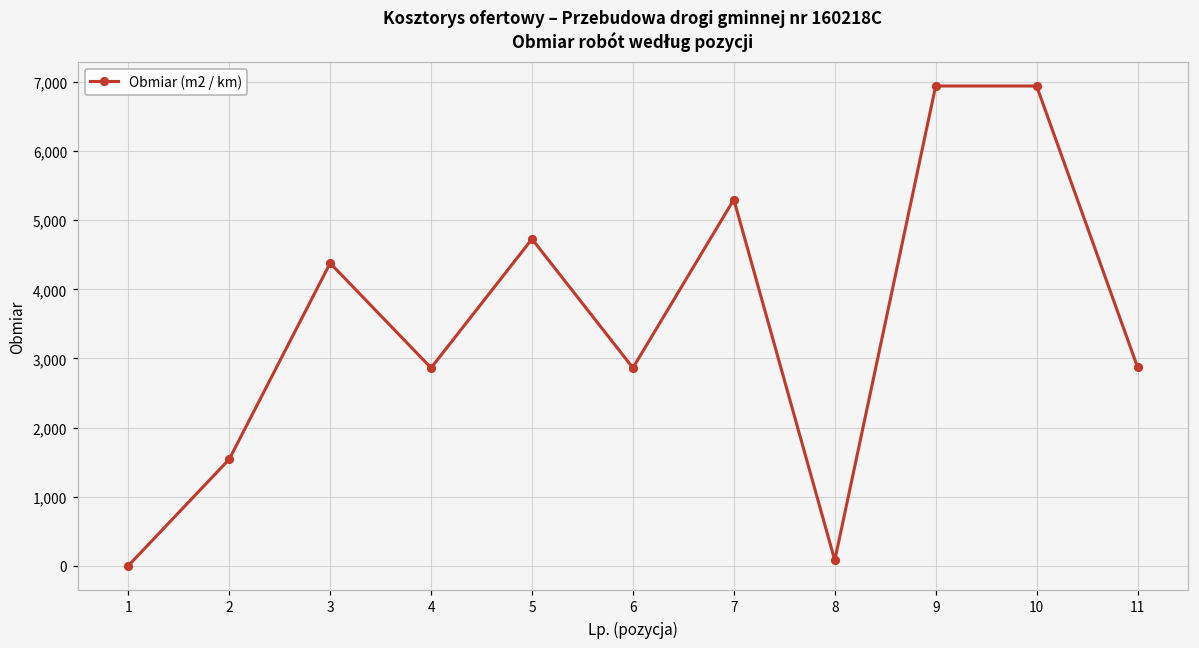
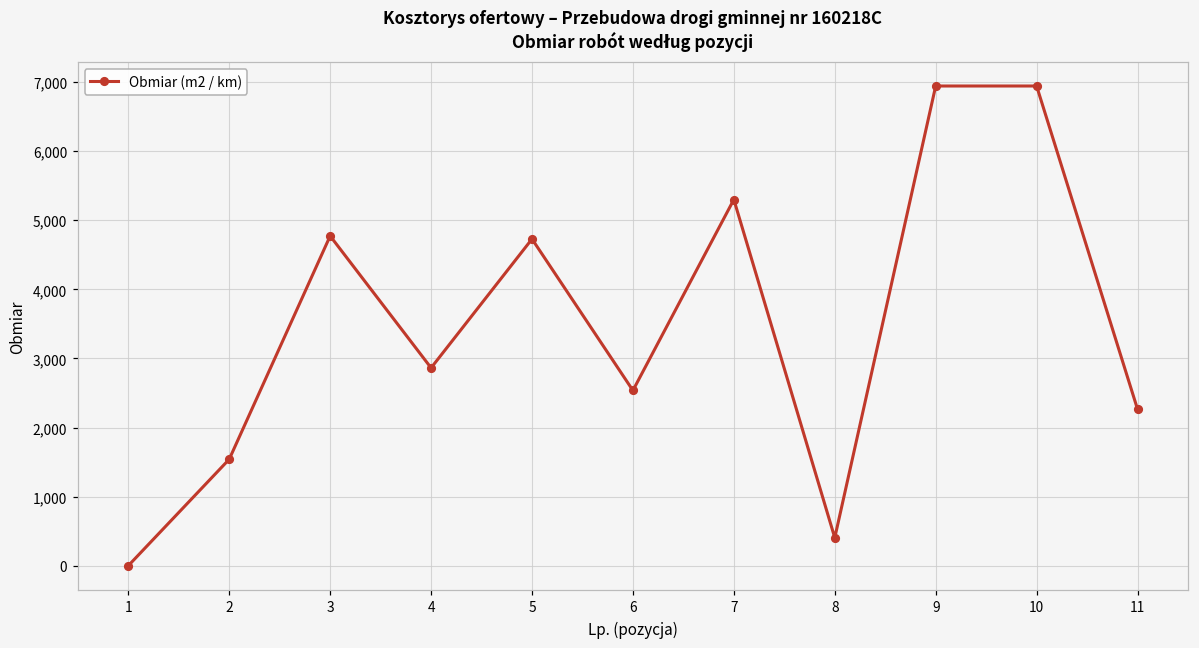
3: 4,400 -> 4,800
6: 2,900 -> 2,500
8: 100 -> 400
11: 2,900 -> 2,300
